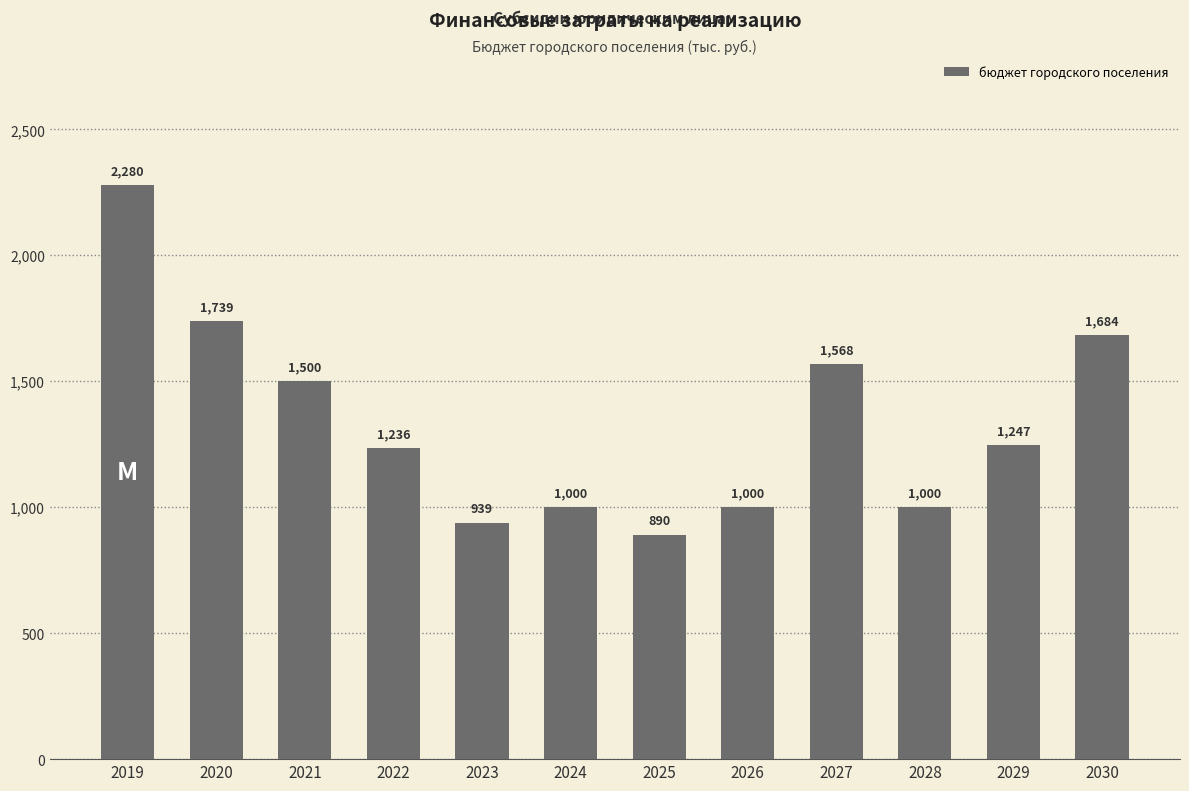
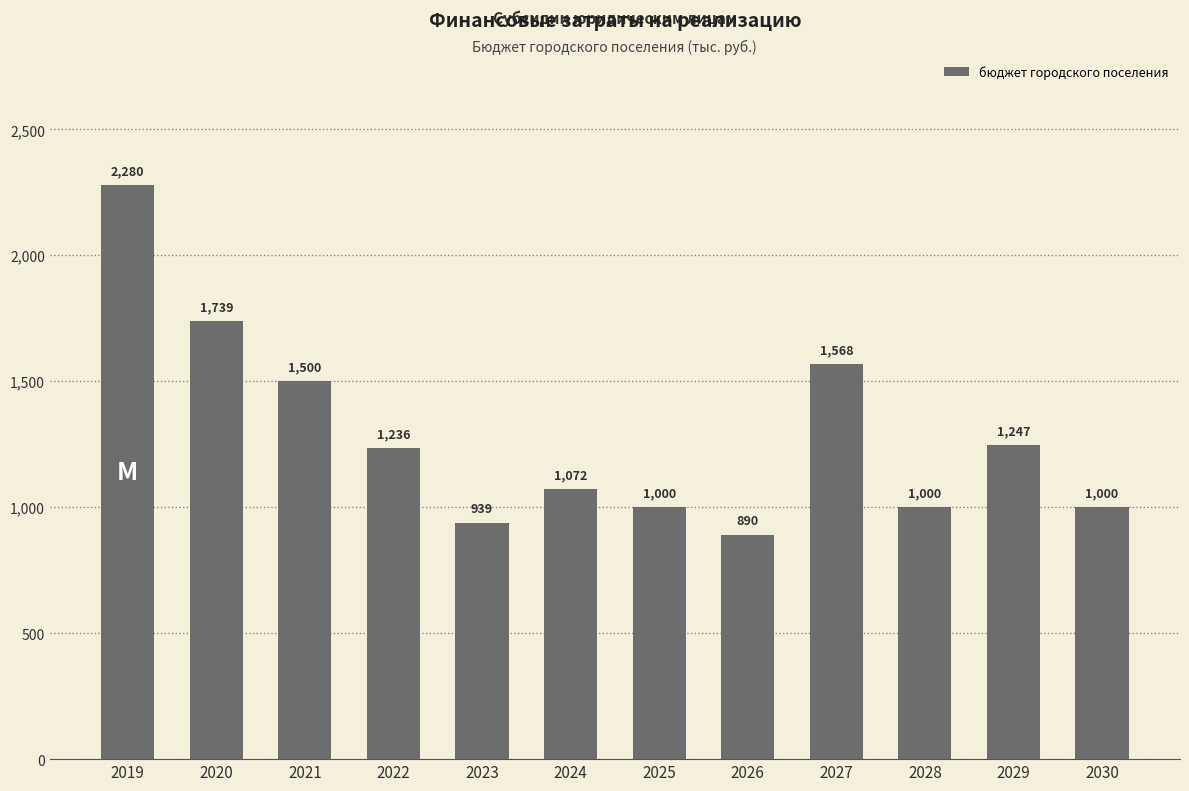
2024: 1,000 -> 1,072
2025: 890 -> 1,000
2026: 1,000 -> 890
2030: 1,684 -> 1,000
